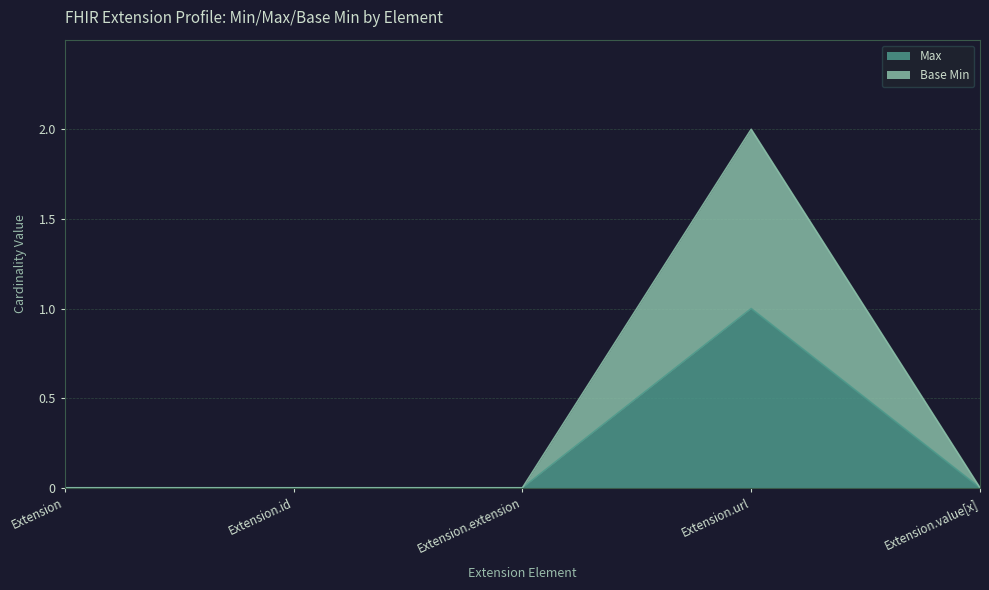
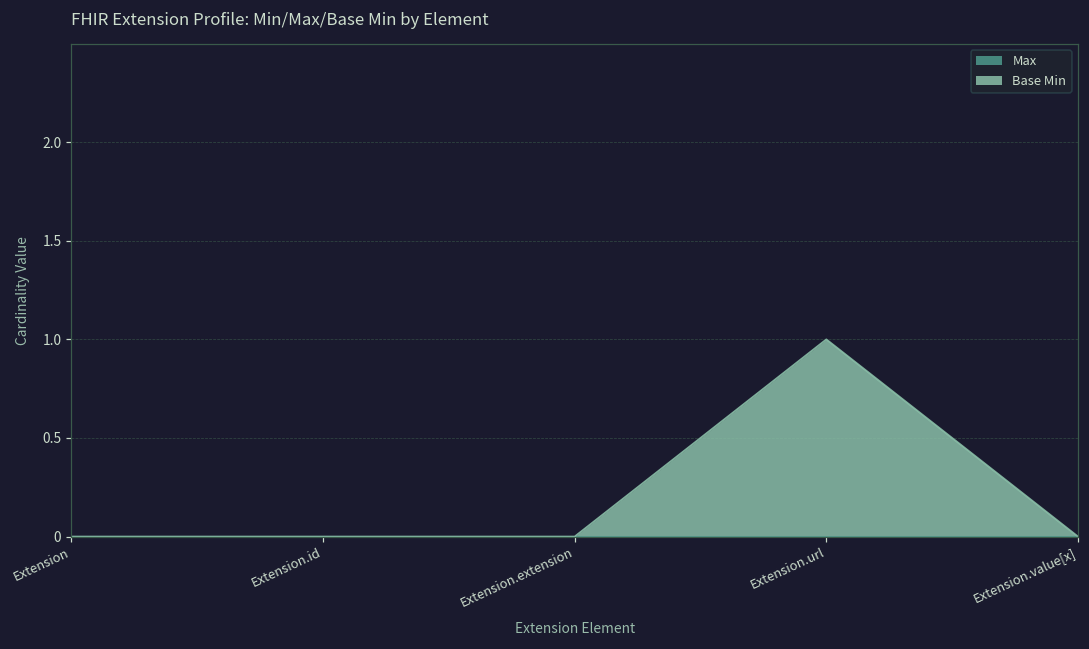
Max, Extension.url: 1 -> 0
